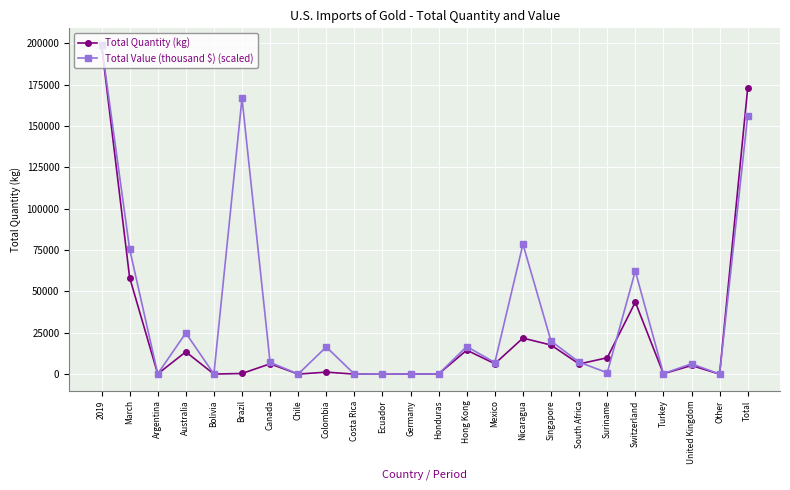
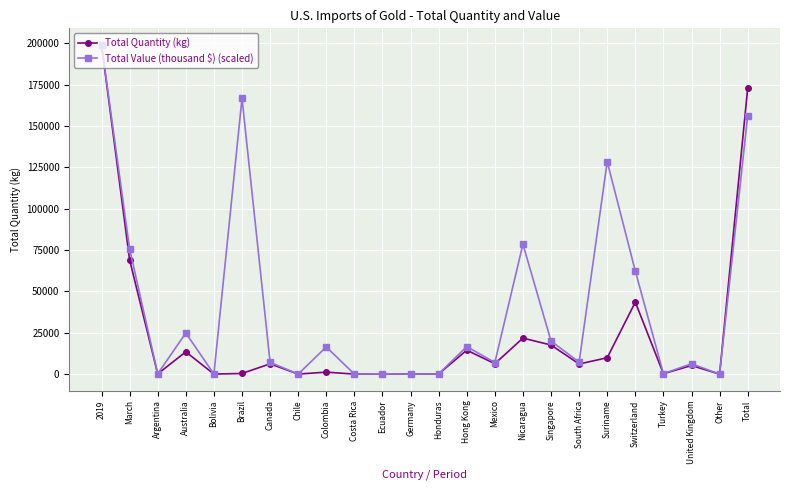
Total Quantity (kg), March: 58000 -> 69000
Total Value (thousand $) (scaled), Suriname: 1000 -> 128000
